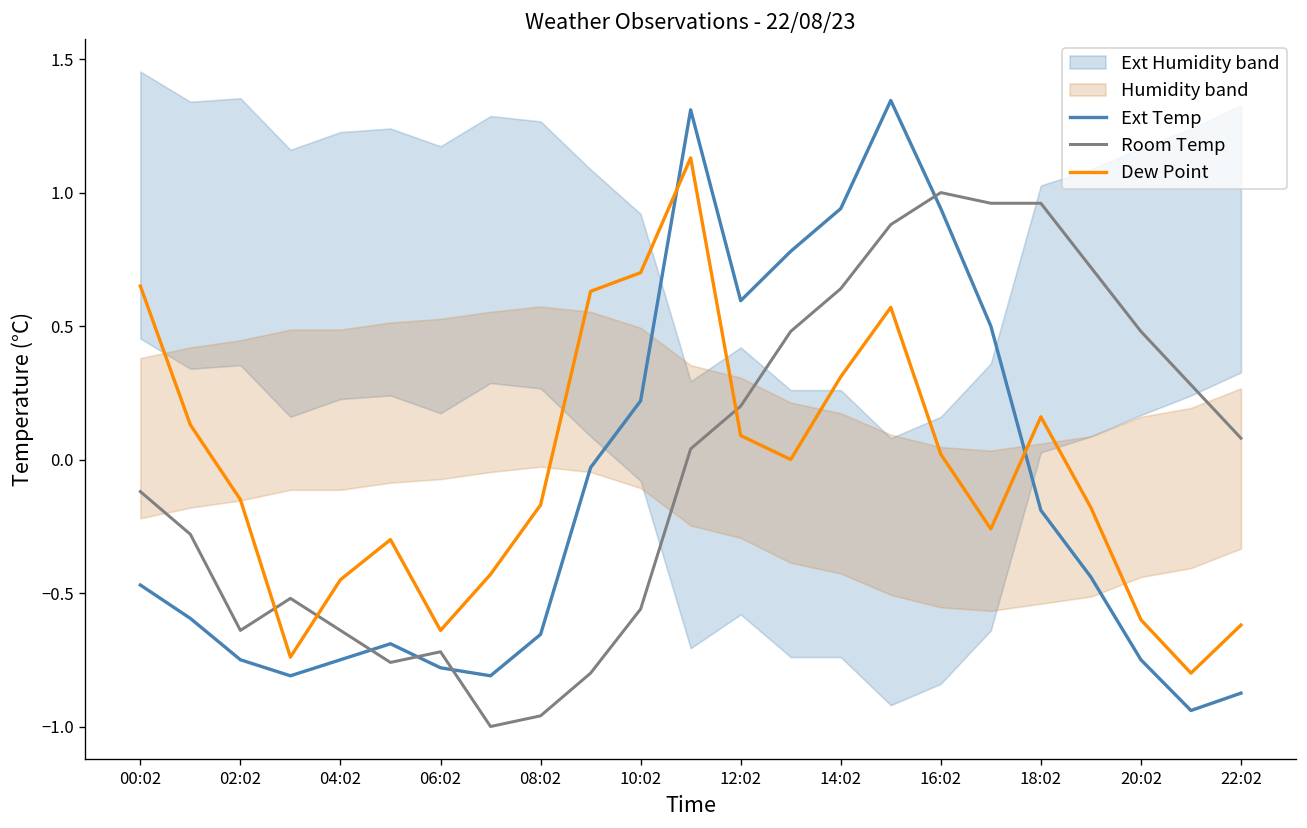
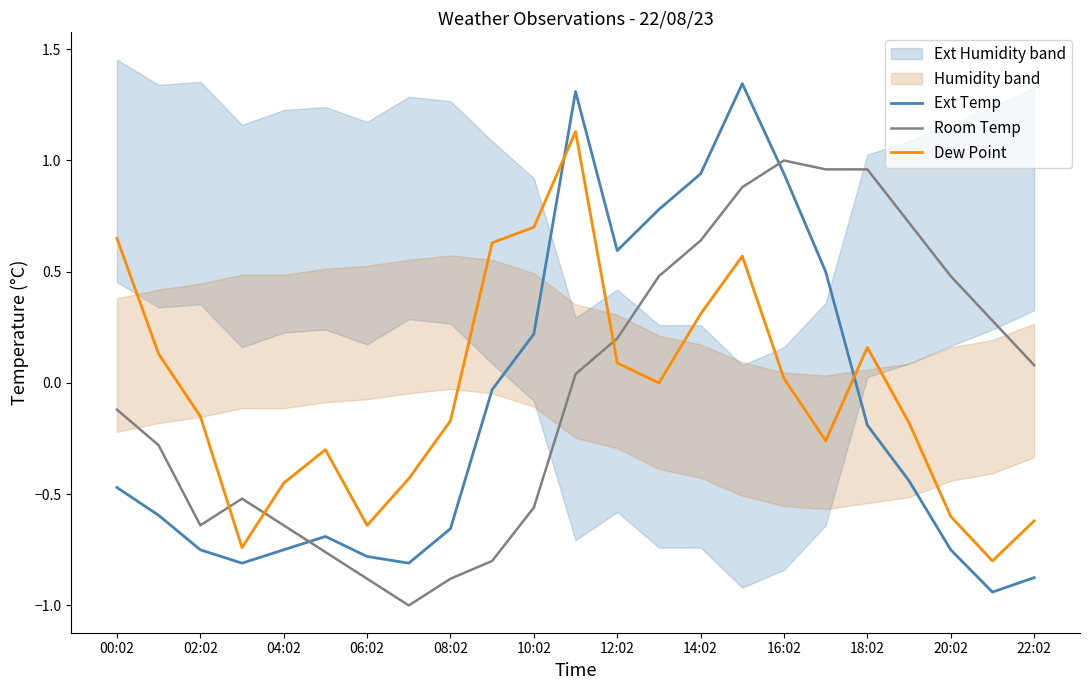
Room Temp, 06:02: -0.72 -> -0.88
Room Temp, 08:02: -0.96 -> -0.88
